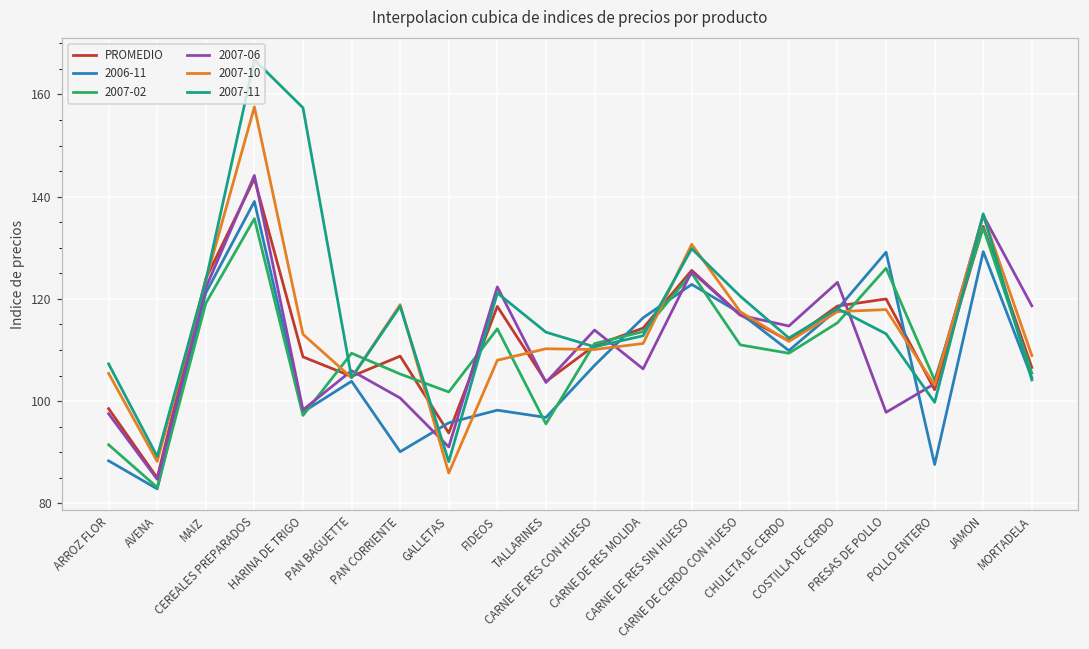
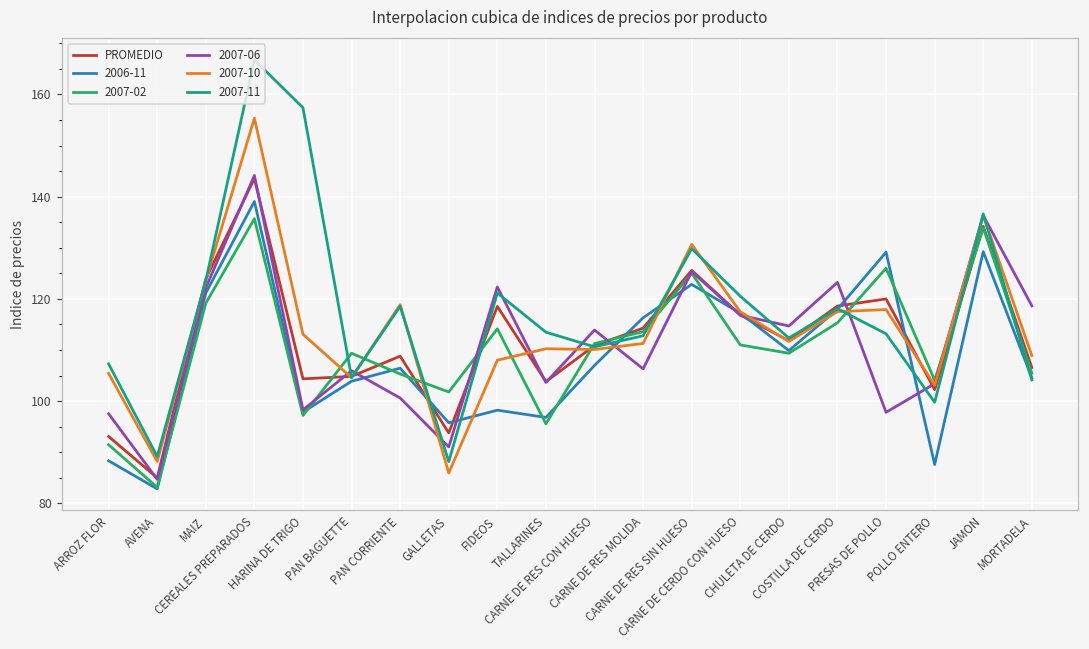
PROMEDIO, ARROZ FLOR: 99 -> 93
2007-10, CEREALES PREPARADOS: 158 -> 155
PROMEDIO, HARINA DE TRIGO: 109 -> 104
2006-11, PAN CORRIENTE: 90 -> 106
